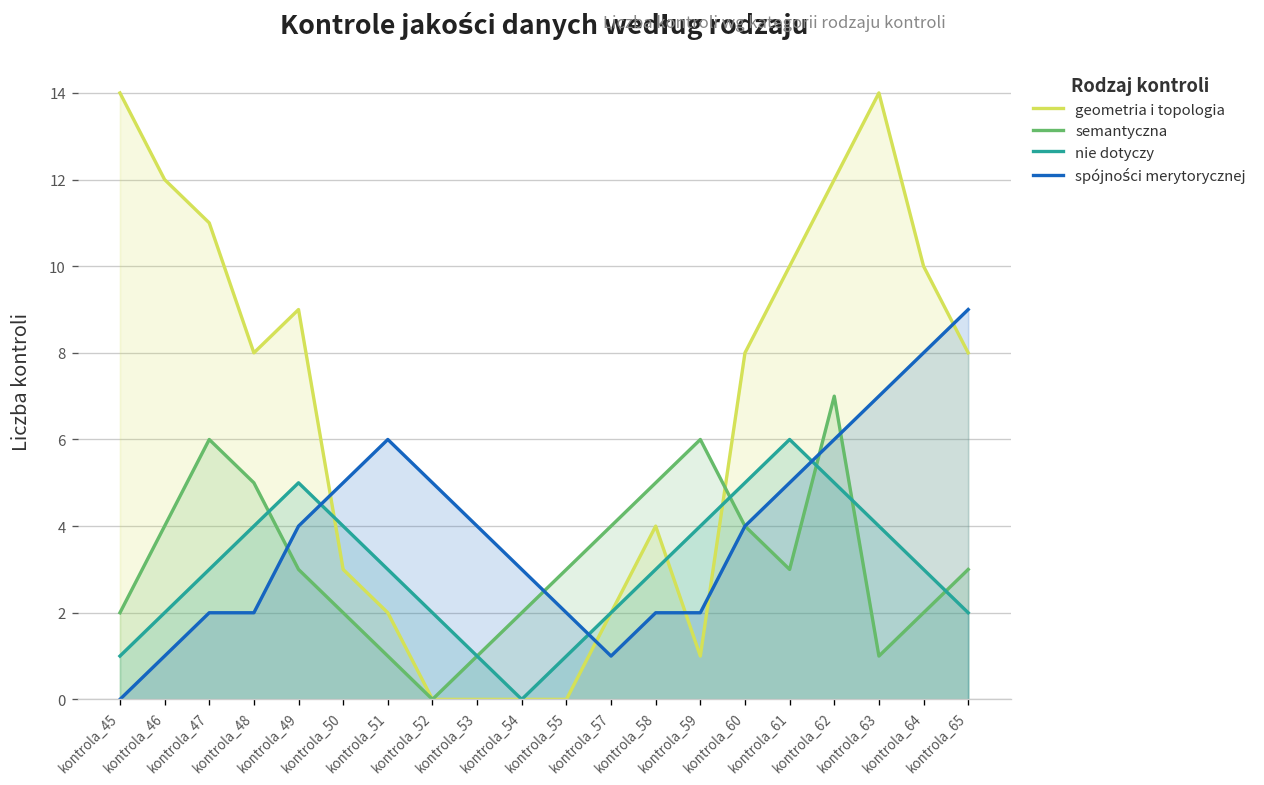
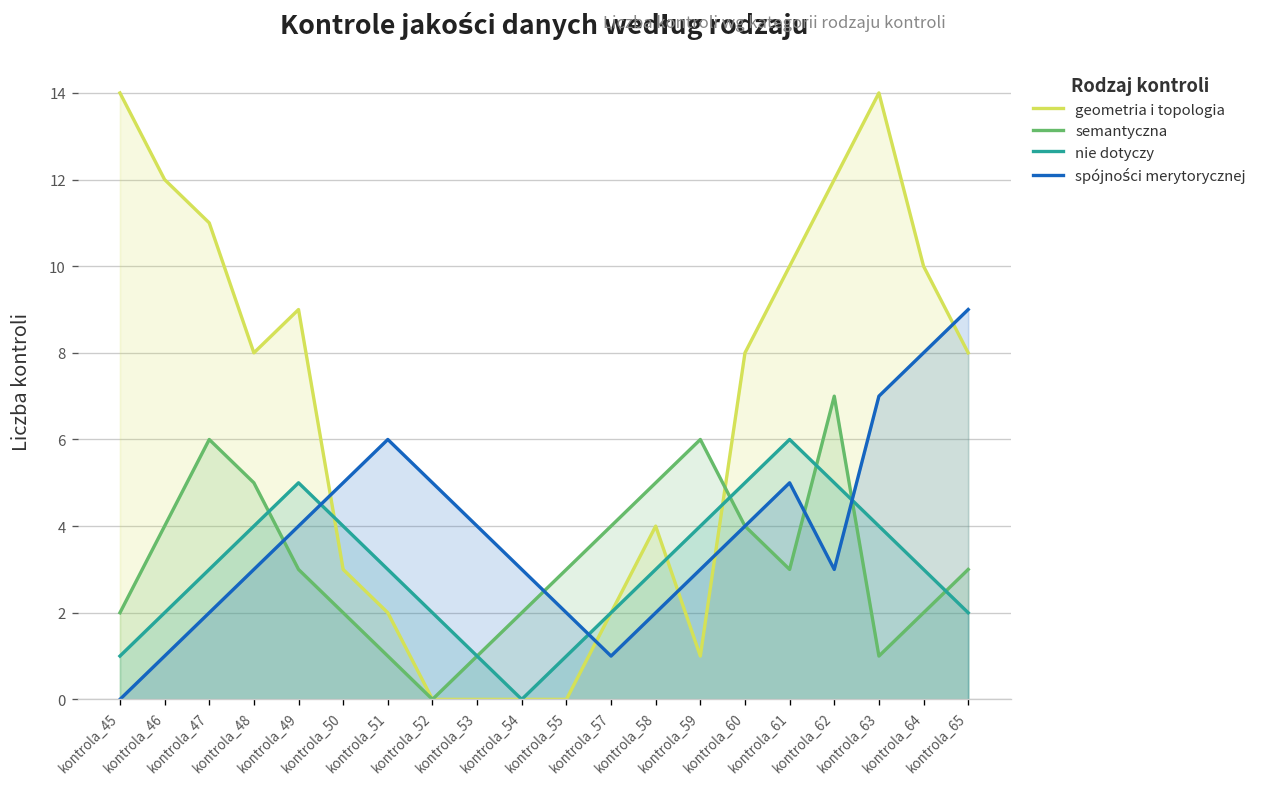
spójności merytorycznej, kontrola_48: 2 -> 3
spójności merytorycznej, kontrola_59: 2 -> 3
spójności merytorycznej, kontrola_62: 6 -> 3
